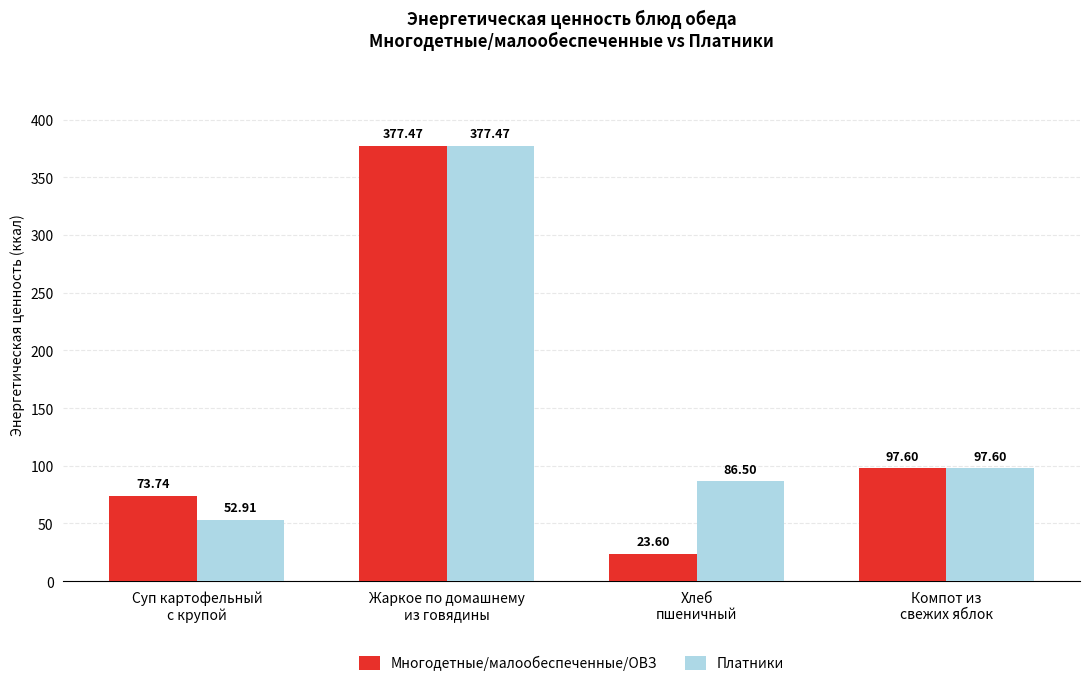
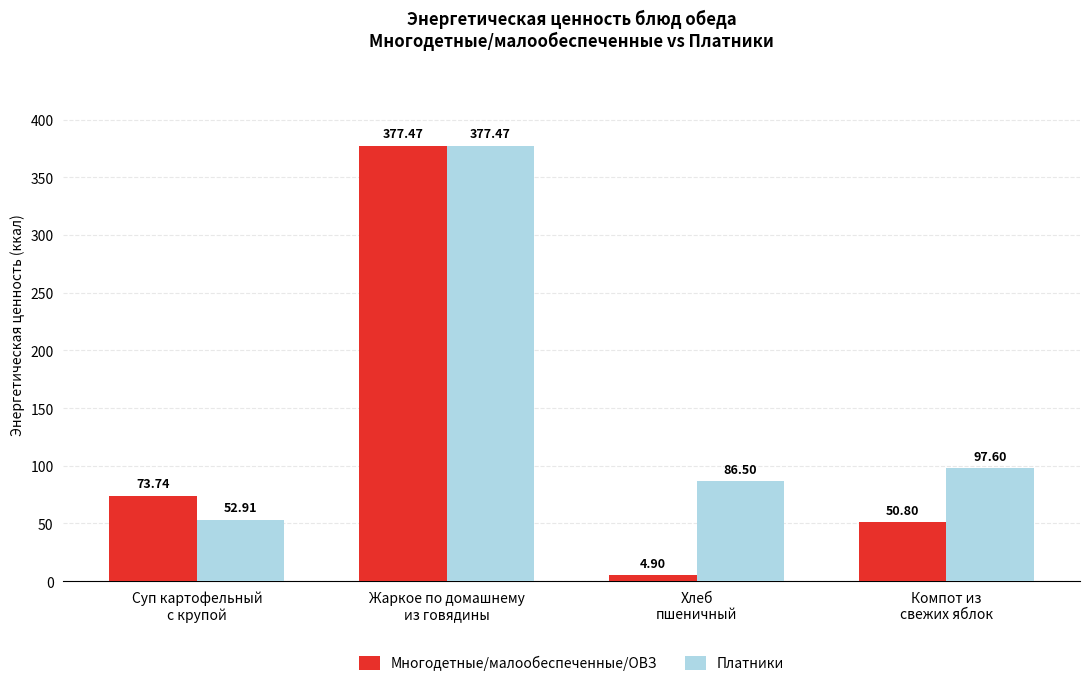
Многодетные/малообеспеченные/ОВЗ, Хлеб пшеничный: 23.60 -> 4.90
Многодетные/малообеспеченные/ОВЗ, Компот из свежих яблок: 97.60 -> 50.80
